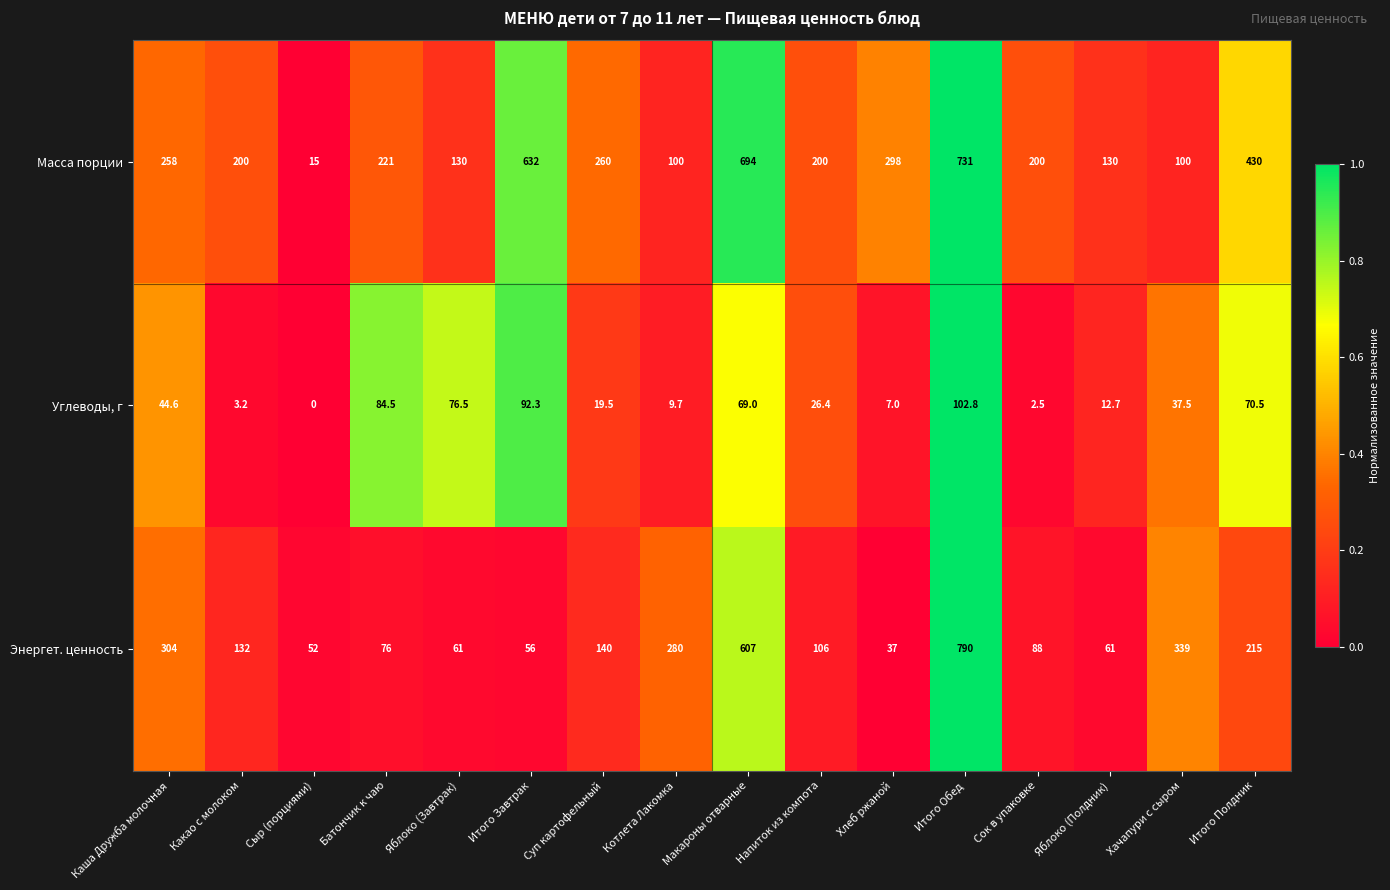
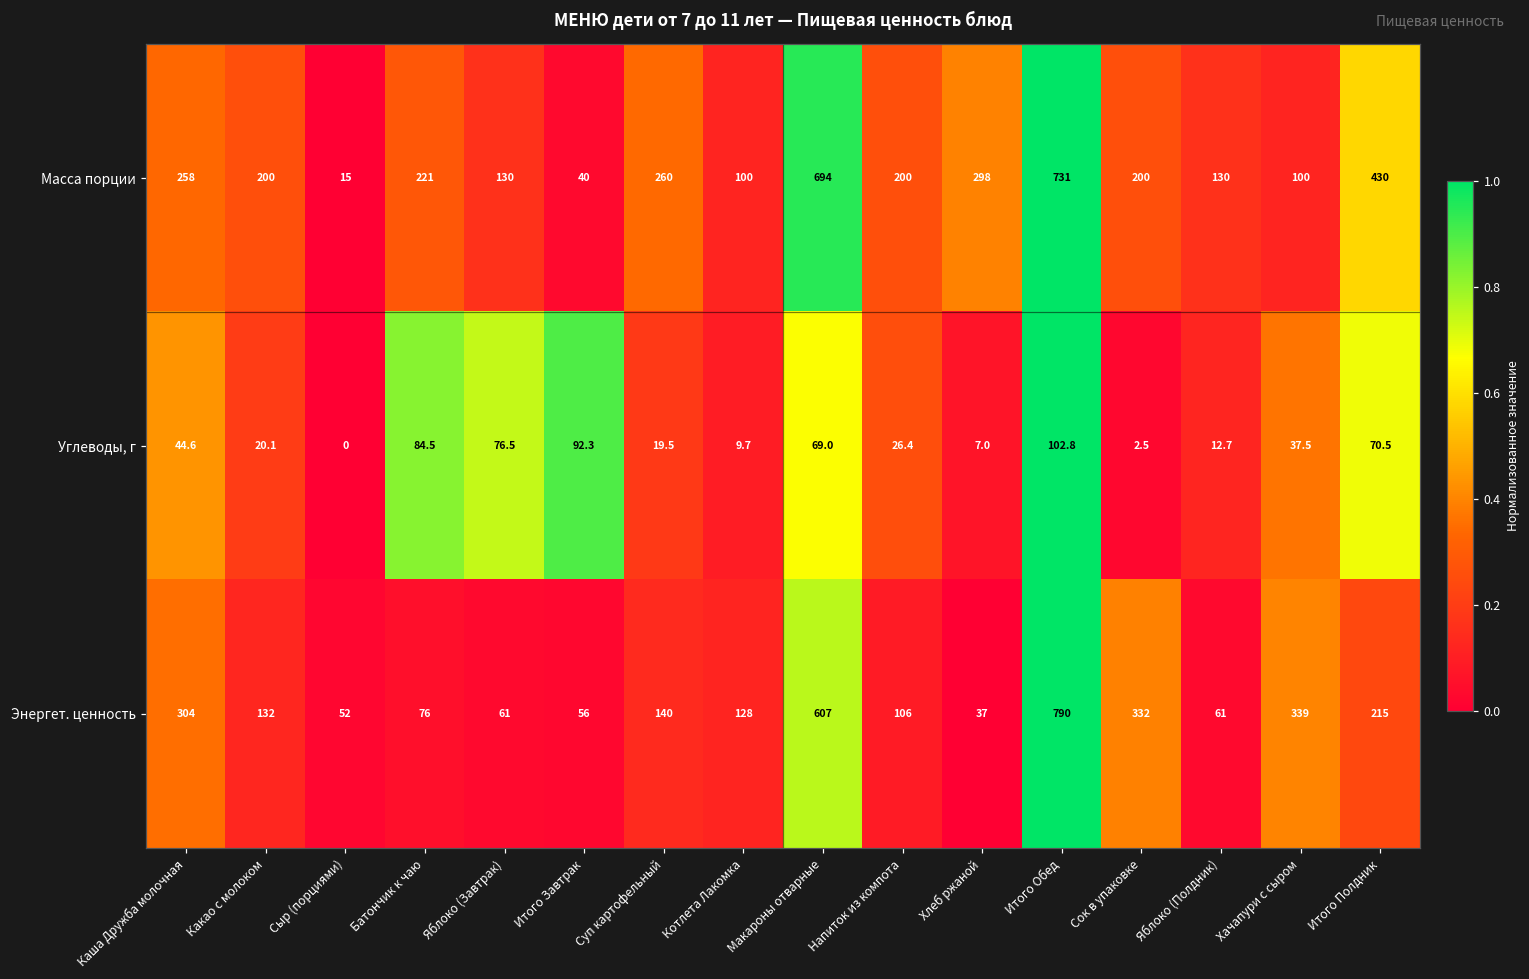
Масса порции, Итого Завтрак: 632 -> 40
Углеводы, г, Какао с молоком: 3.2 -> 20.1
Энергет. ценность, Котлета Лакомка: 280 -> 128
Энергет. ценность, Сок в упаковке: 88 -> 332
